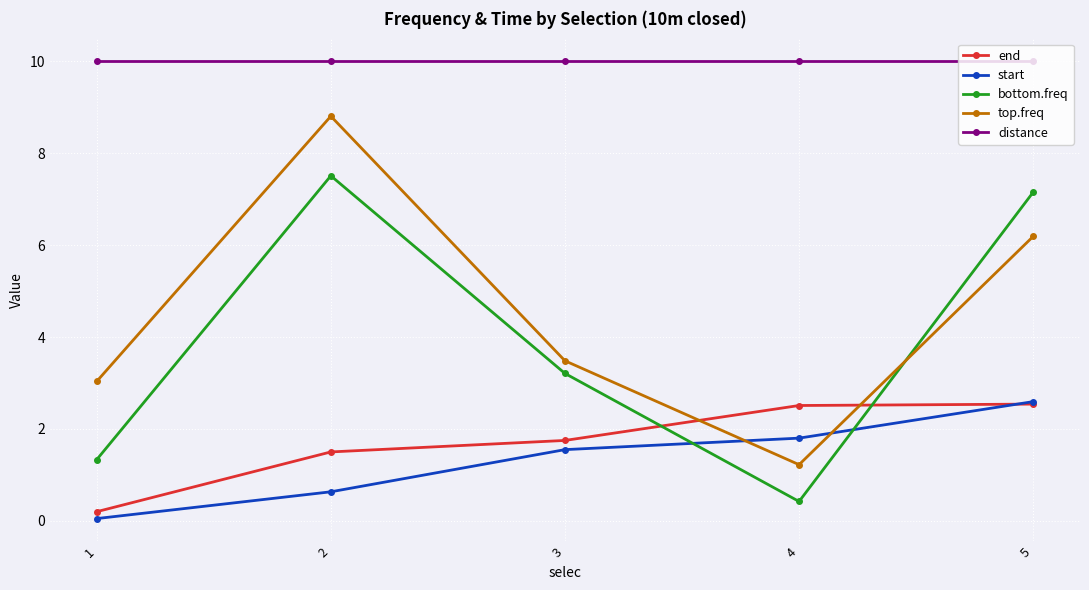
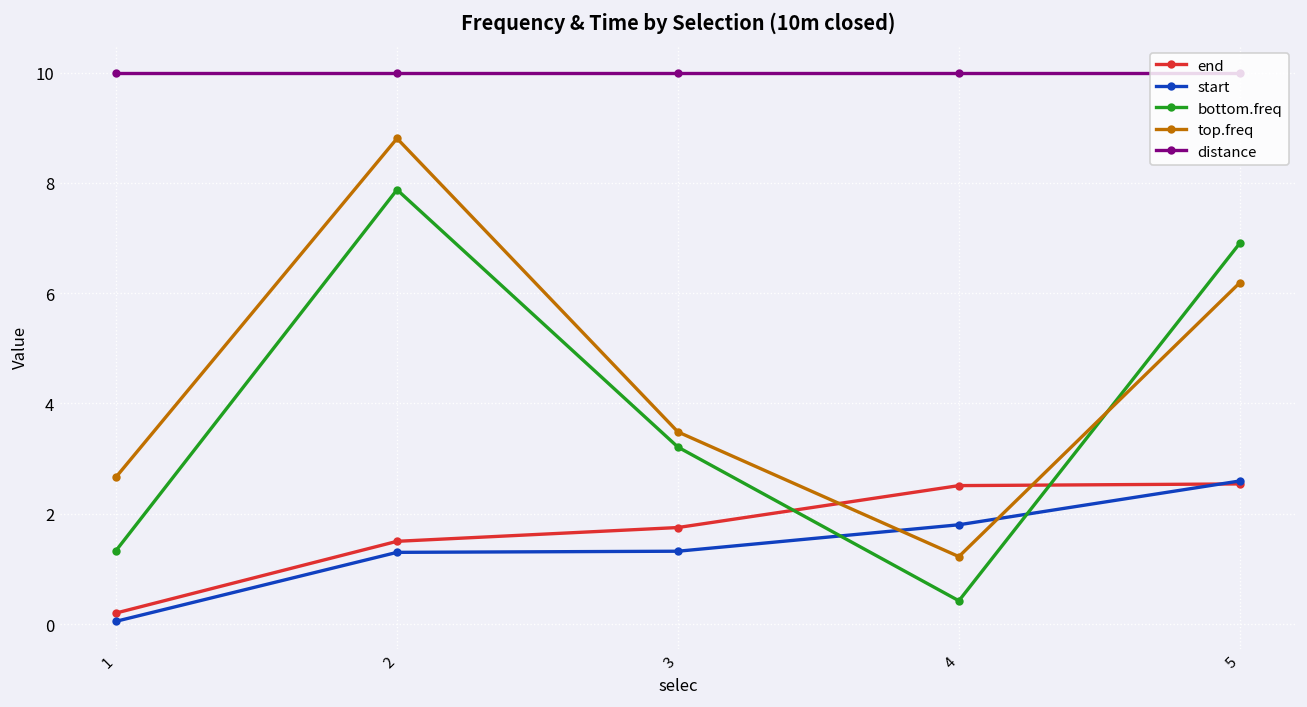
top.freq, 1: 3.0 -> 2.7
start, 2: 0.6 -> 1.3
bottom.freq, 2: 7.5 -> 7.9
start, 3: 1.6 -> 1.3
bottom.freq, 5: 7.2 -> 6.9
